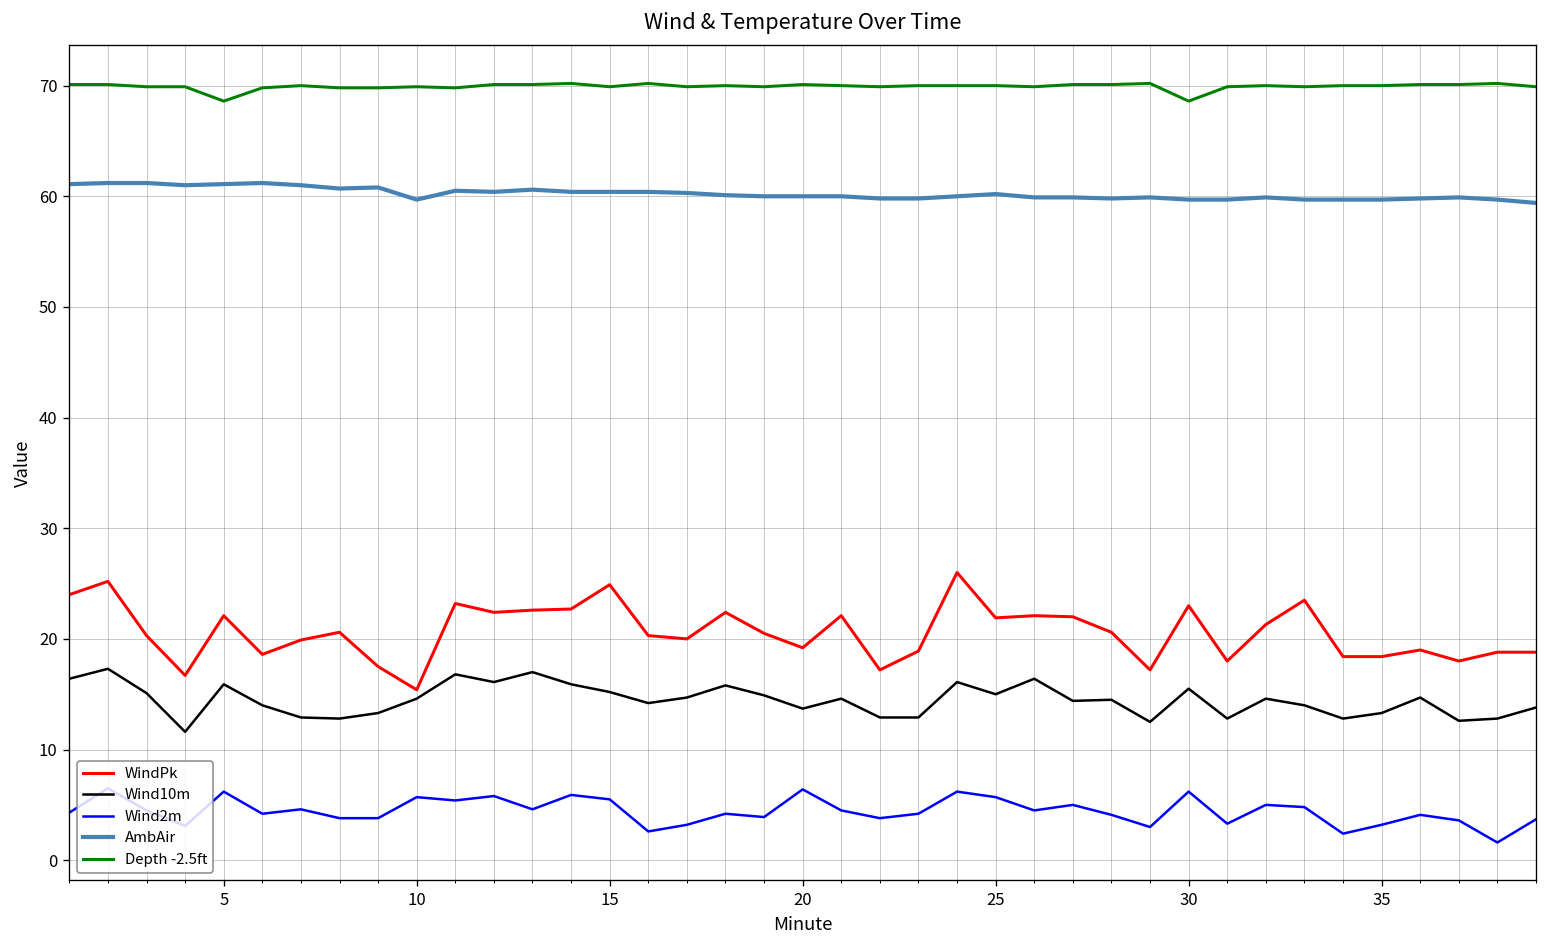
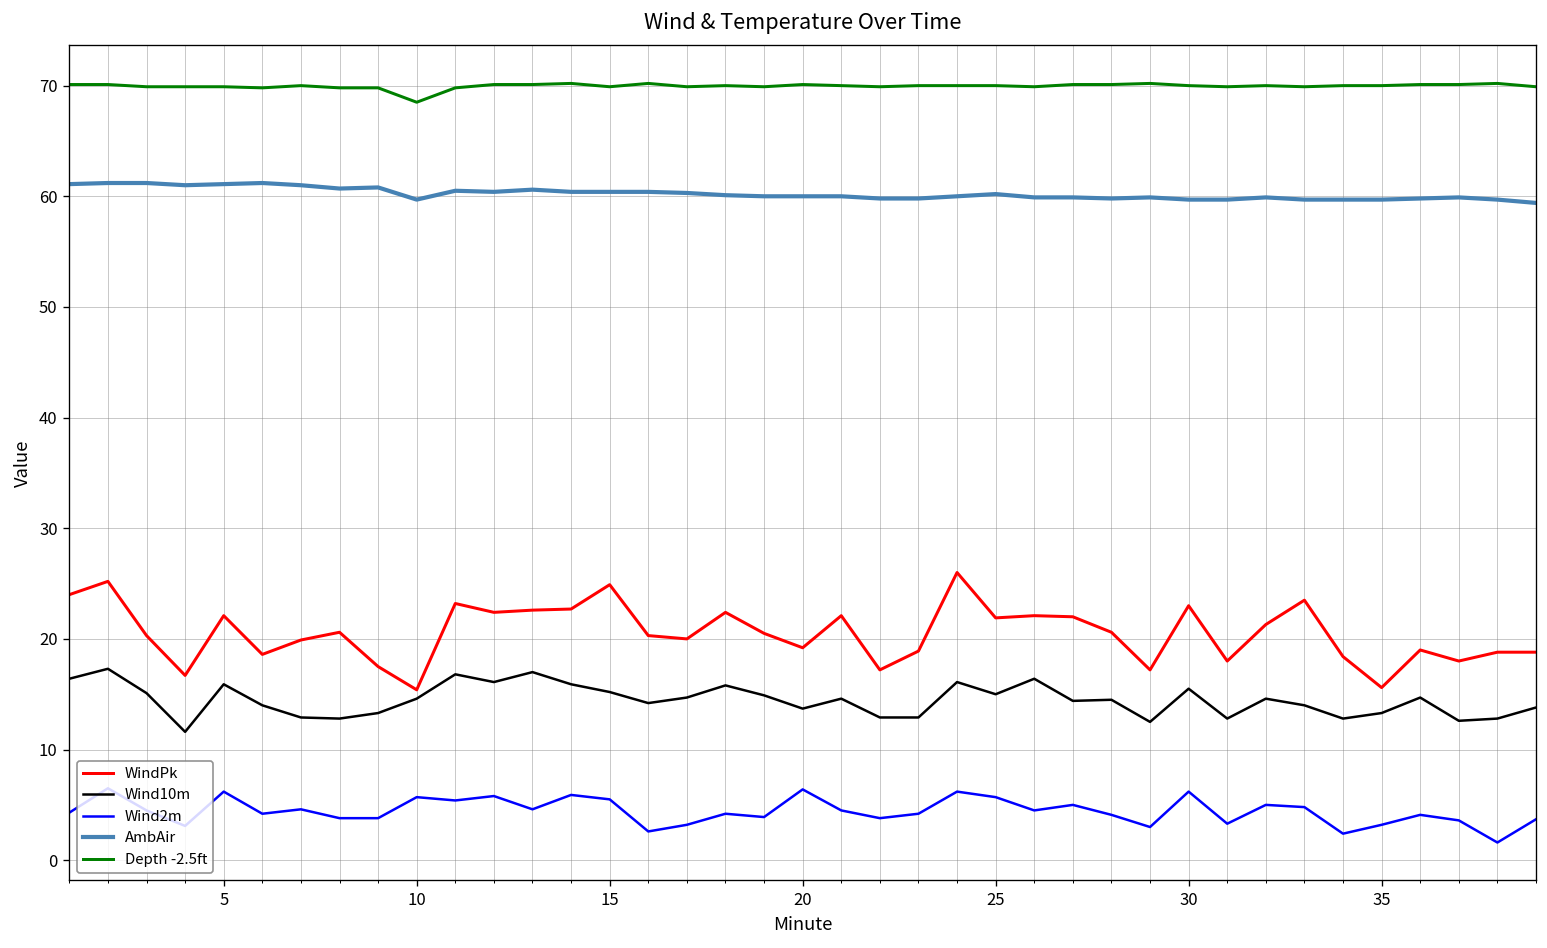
Depth -2.5ft, 5: 69 -> 70
Depth -2.5ft, 10: 70 -> 69
Depth -2.5ft, 30: 69 -> 70
WindPk, 35: 18 -> 16
